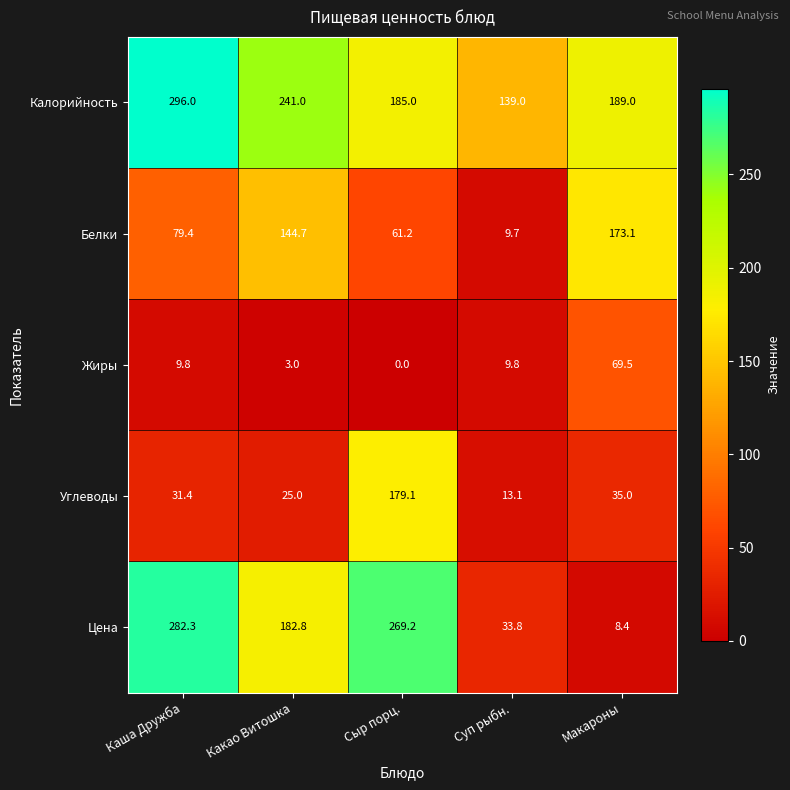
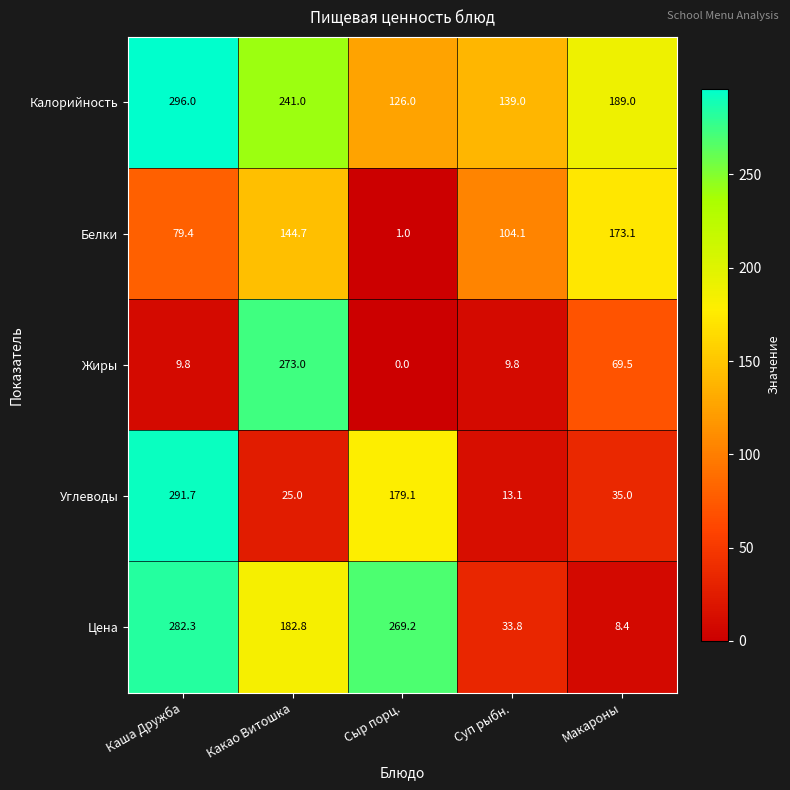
Калорийность, Сыр порц.: 185.0 -> 126.0
Белки, Сыр порц.: 61.2 -> 1.0
Белки, Суп рыбн.: 9.7 -> 104.1
Жиры, Какао Витошка: 3.0 -> 273.0
Углеводы, Каша Дружба: 31.4 -> 291.7
